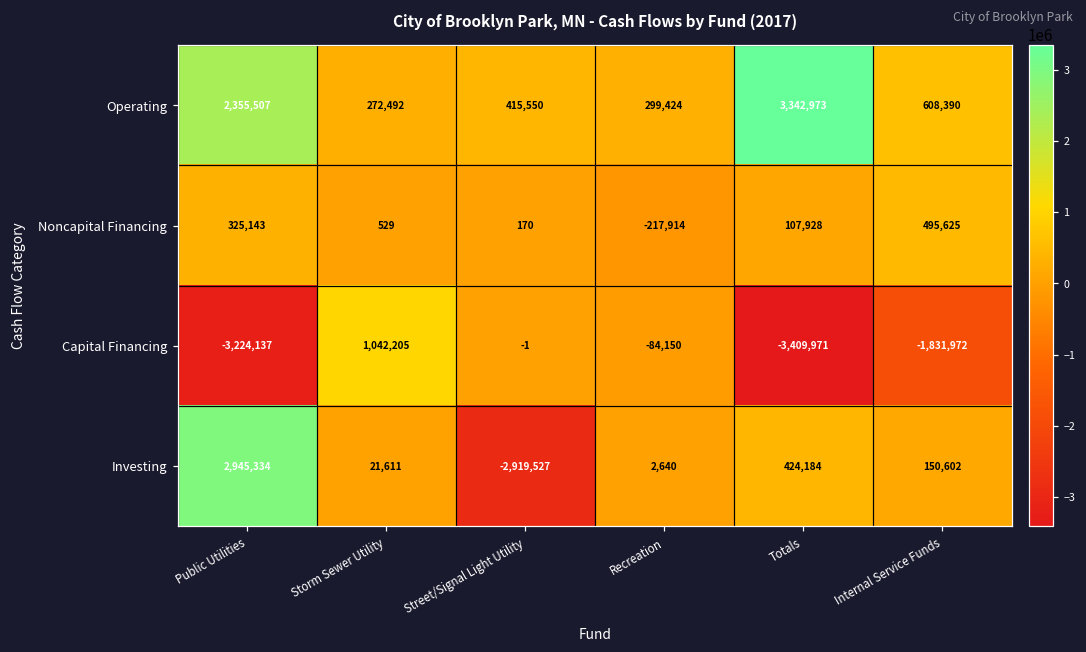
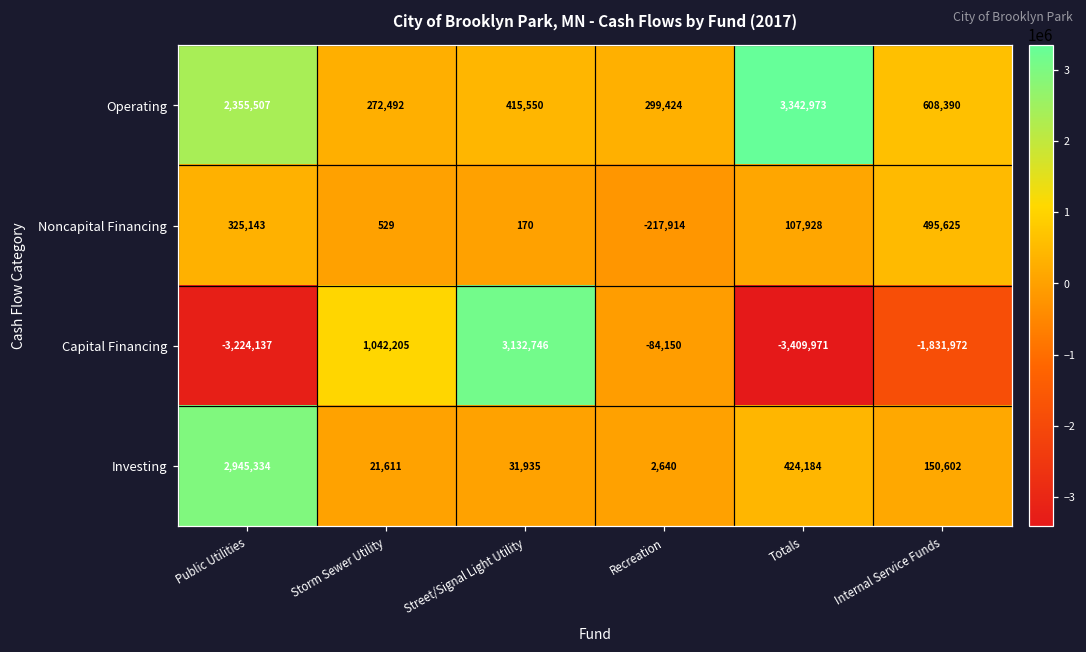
Capital Financing, Street/Signal Light Utility: -1 -> 3,132,746
Investing, Street/Signal Light Utility: -2,919,527 -> 31,935
